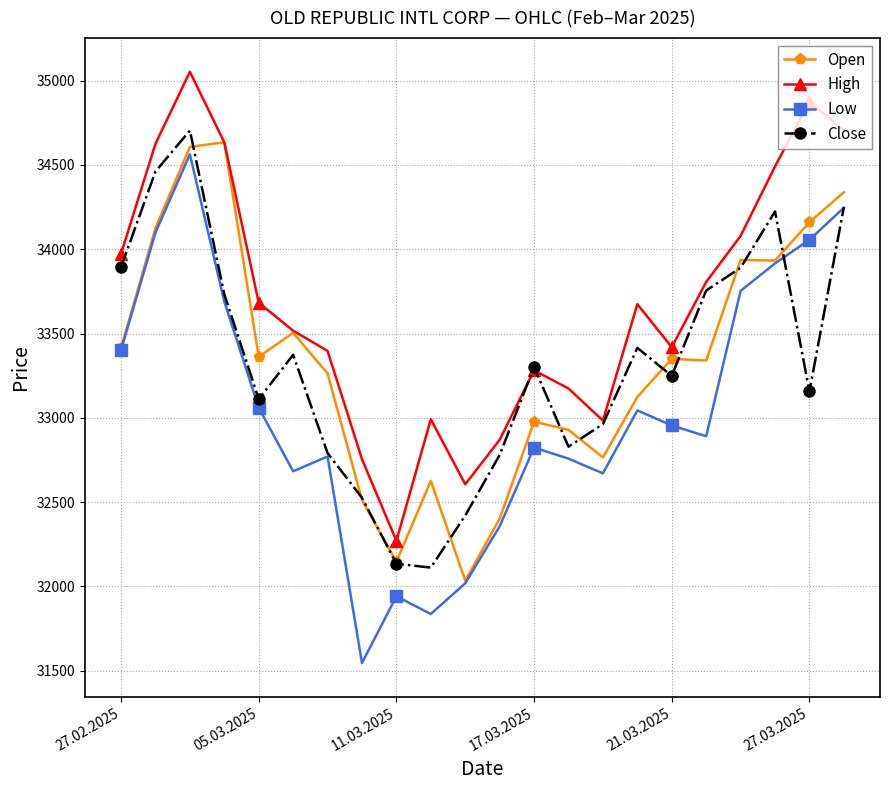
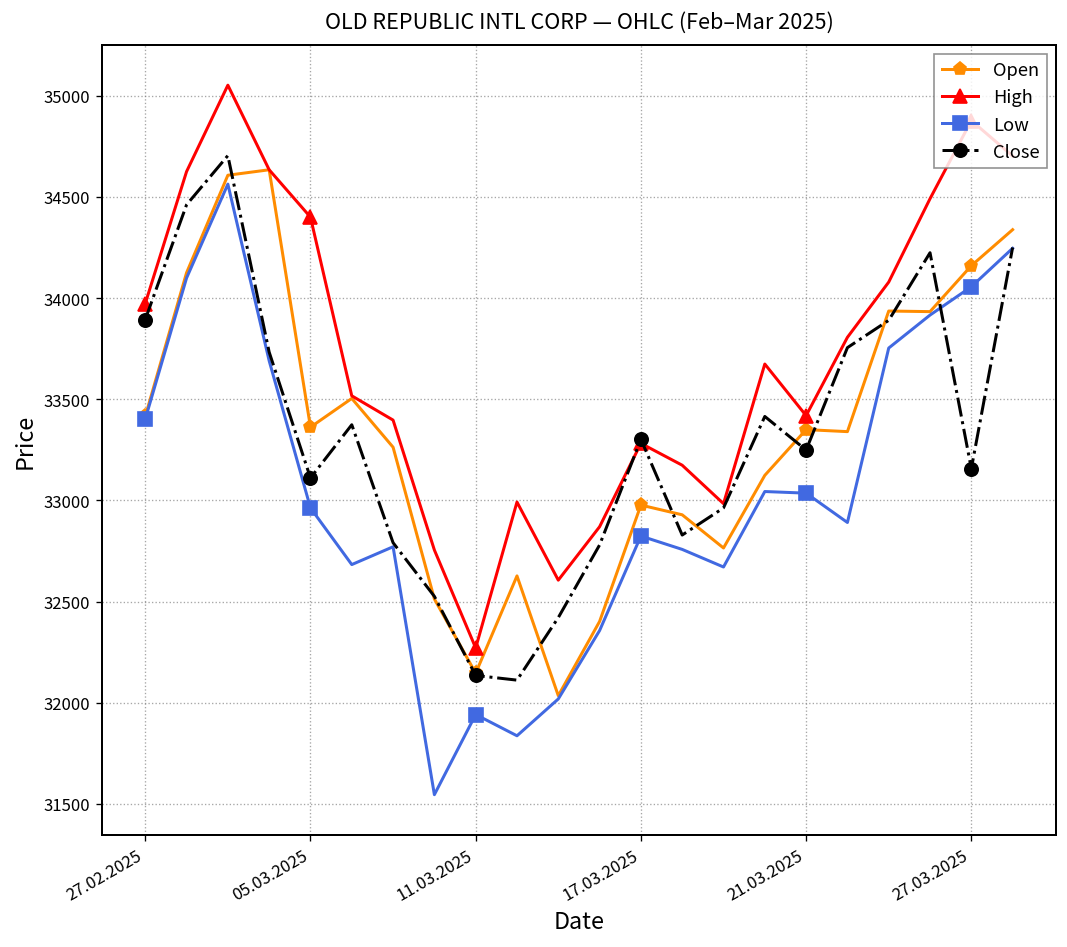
High, 05.03.2025: 33680 -> 34400
Low, 05.03.2025: 33060 -> 32960
Low, 21.03.2025: 32960 -> 33040
